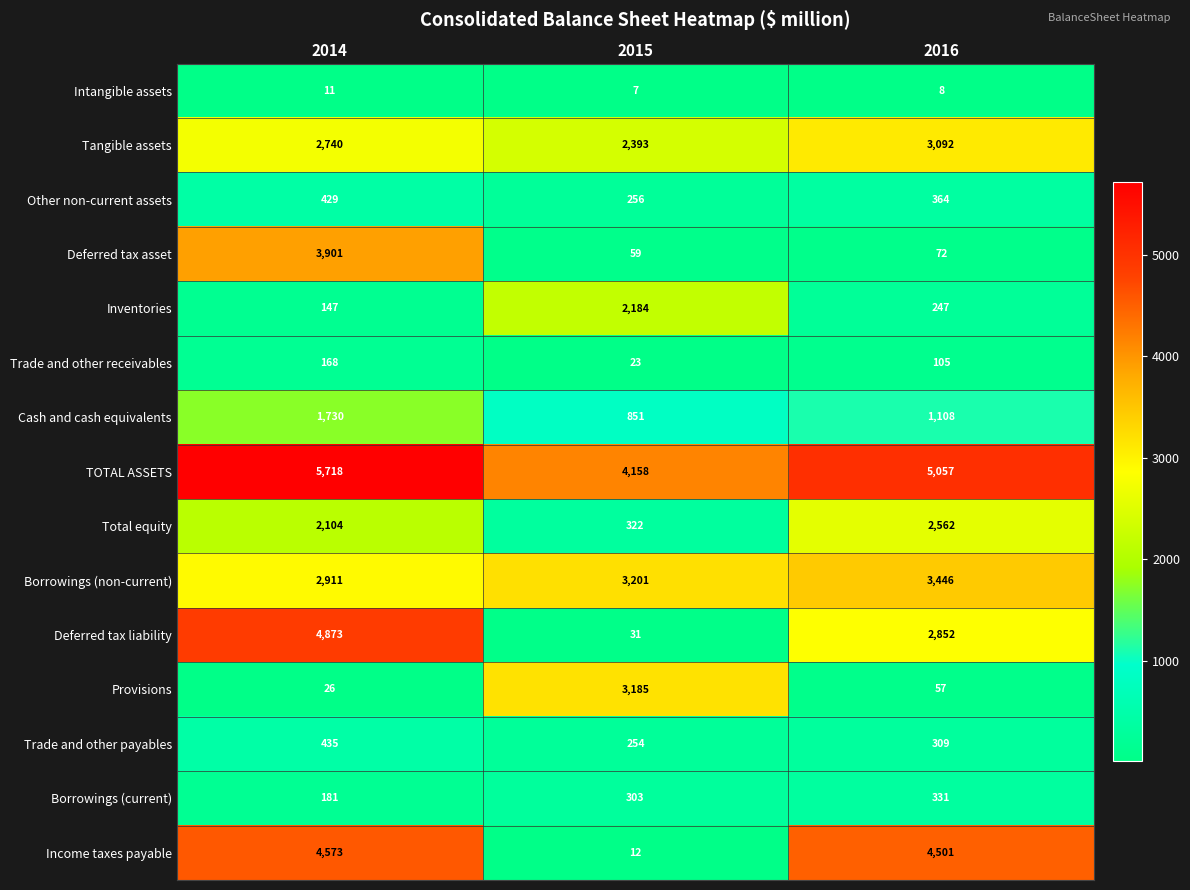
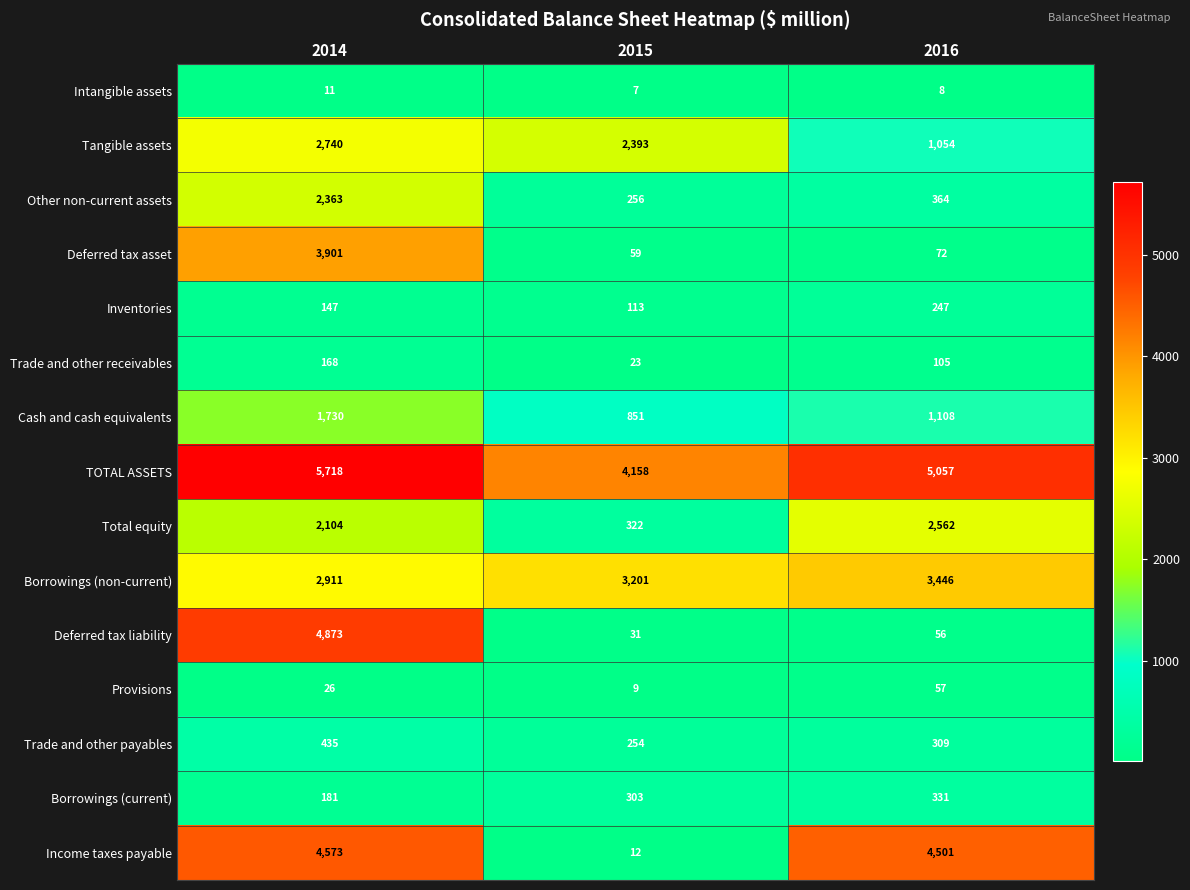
Tangible assets, 2016: 3,092 -> 1,054
Other non-current assets, 2014: 429 -> 2,363
Inventories, 2015: 2,184 -> 113
Deferred tax liability, 2016: 2,852 -> 56
Provisions, 2015: 3,185 -> 9
